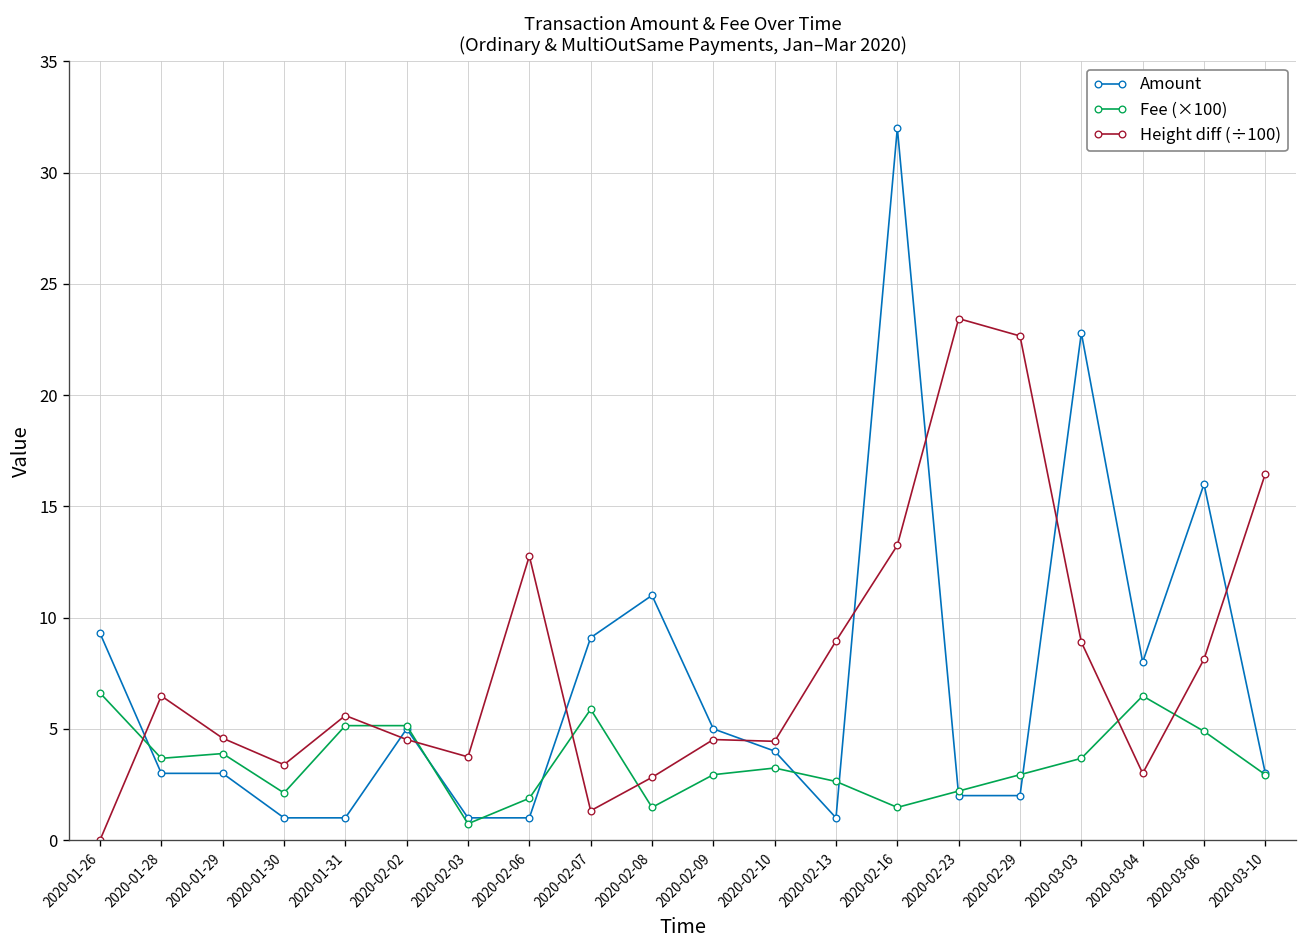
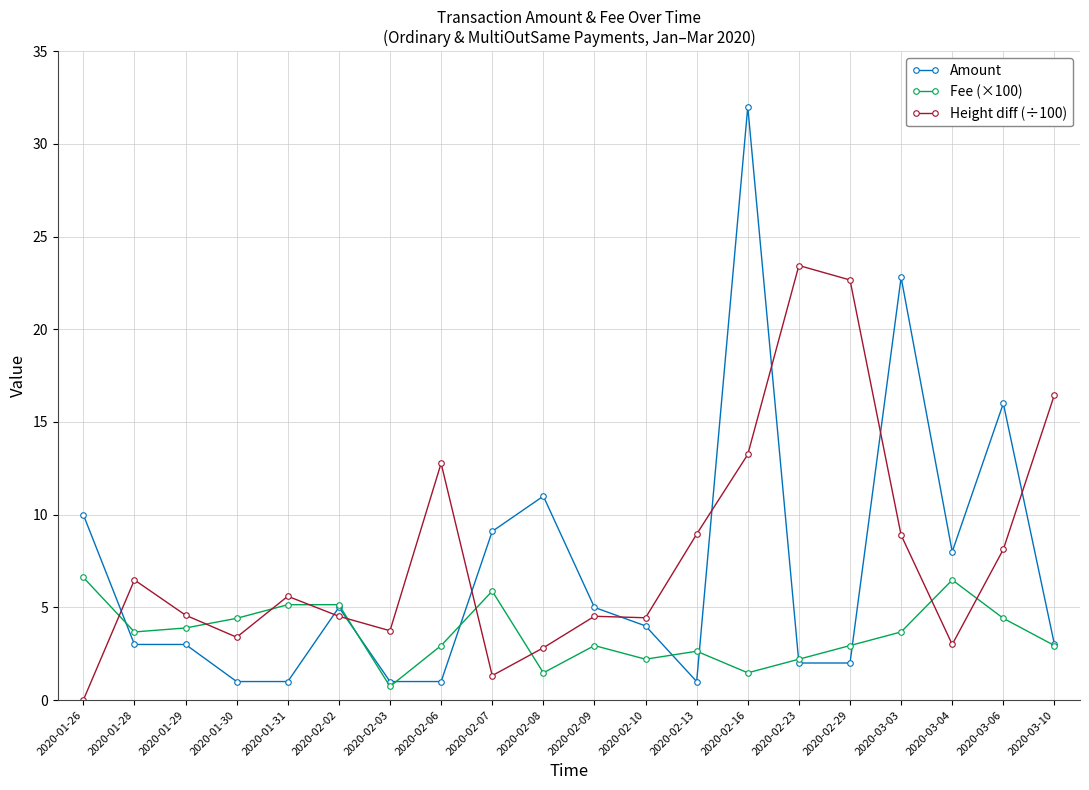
Amount, 2020-01-26: 9.3 -> 10.0
Fee (×100), 2020-01-30: 2.1 -> 4.4
Fee (×100), 2020-02-06: 1.9 -> 2.9
Fee (×100), 2020-02-10: 3.2 -> 2.2
Fee (×100), 2020-03-06: 4.9 -> 4.4
